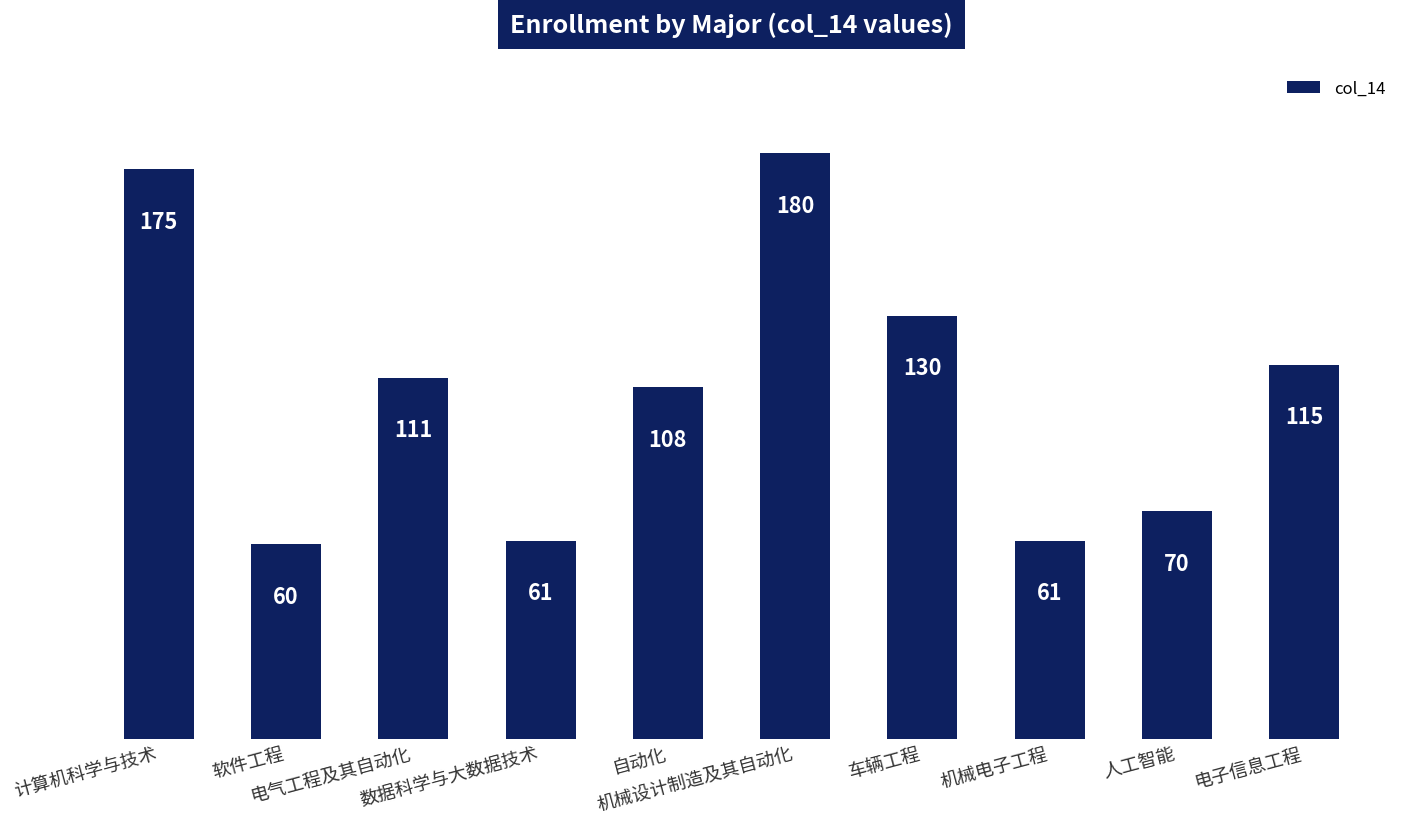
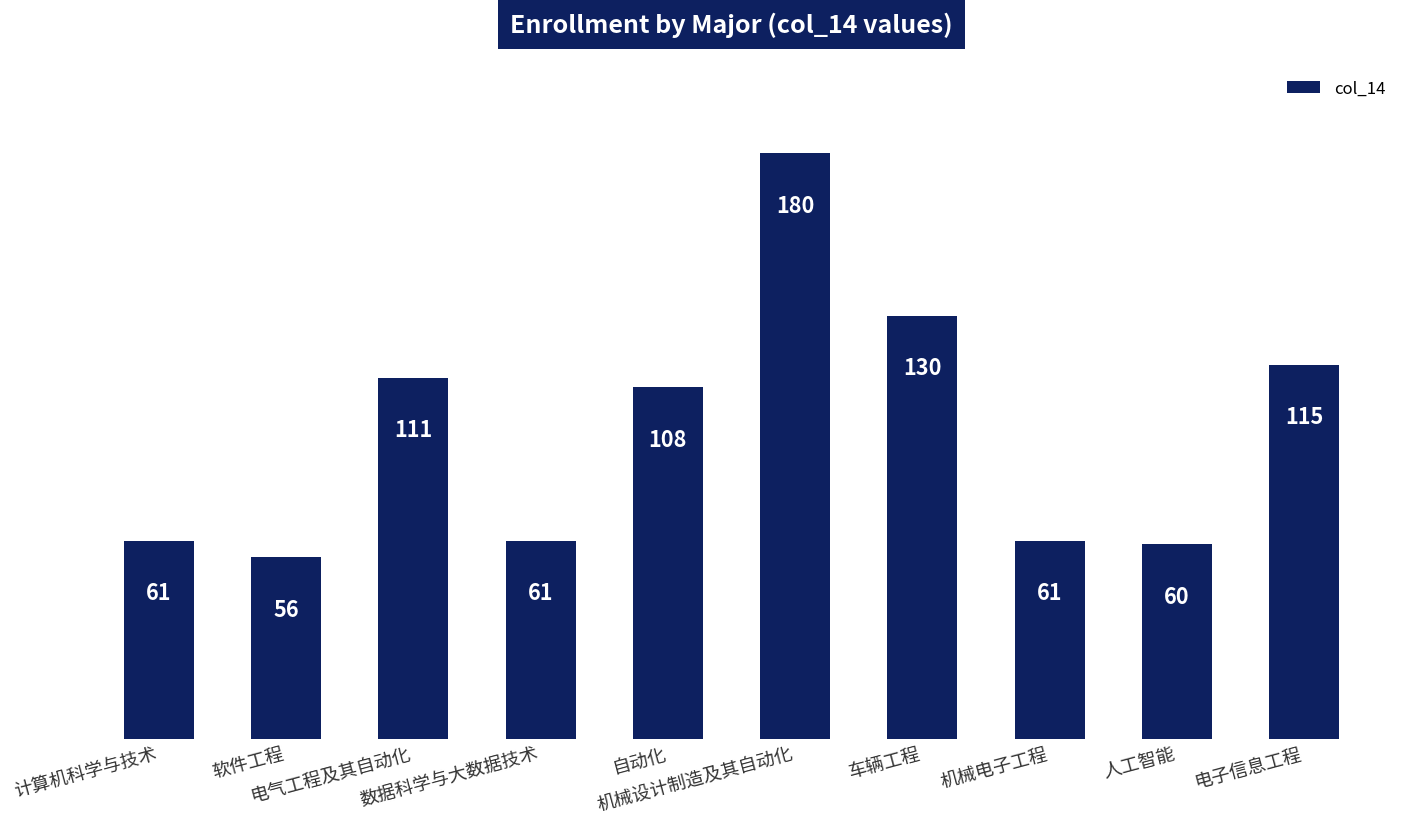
计算机科学与技术: 175 -> 61
软件工程: 60 -> 56
人工智能: 70 -> 60
